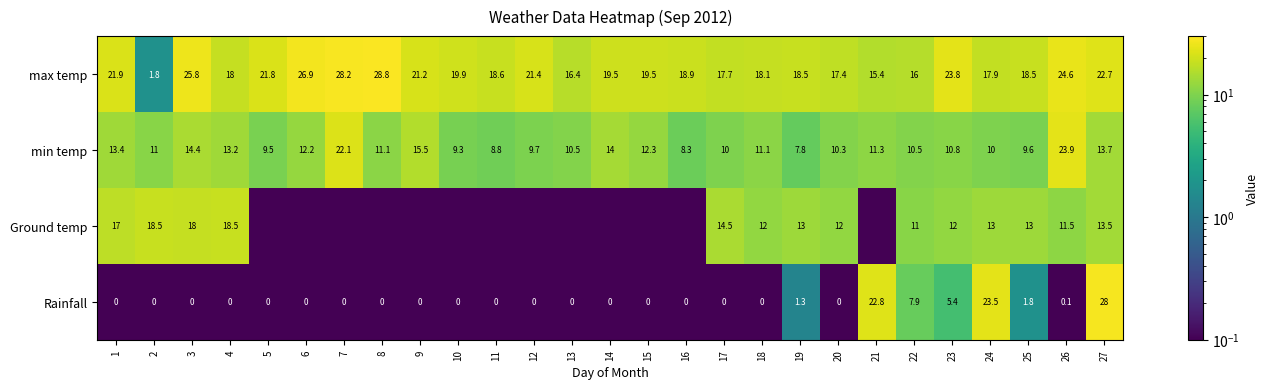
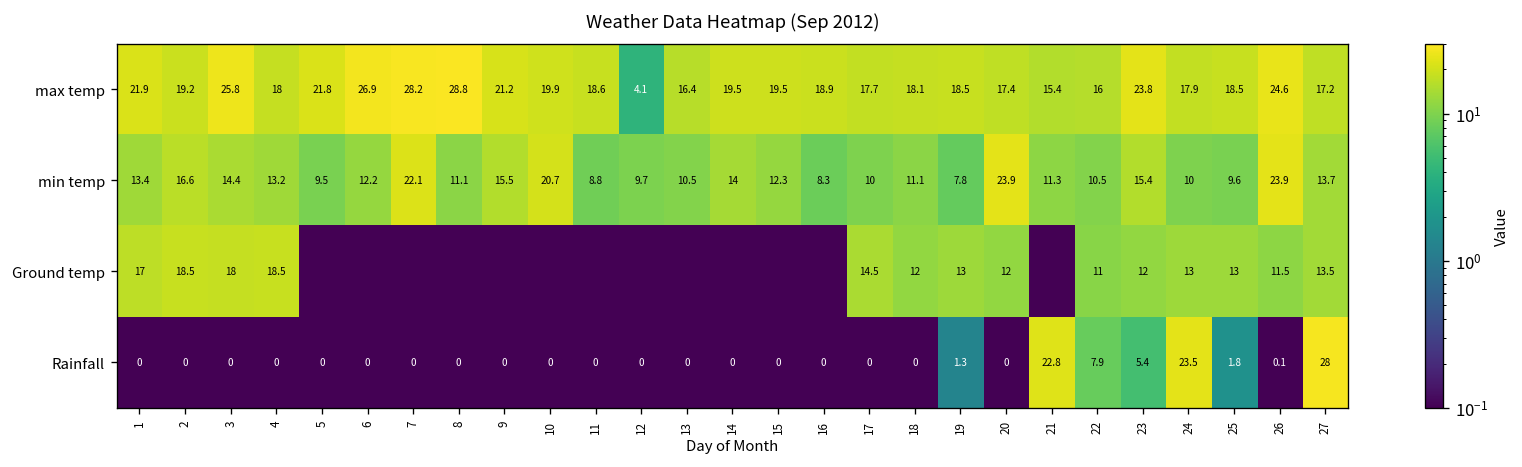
max temp, 2: 1.8 -> 19.2
max temp, 12: 21.4 -> 4.1
max temp, 27: 22.7 -> 17.2
min temp, 2: 11 -> 16.6
min temp, 10: 9.3 -> 20.7
min temp, 20: 10.3 -> 23.9
min temp, 23: 10.8 -> 15.4
